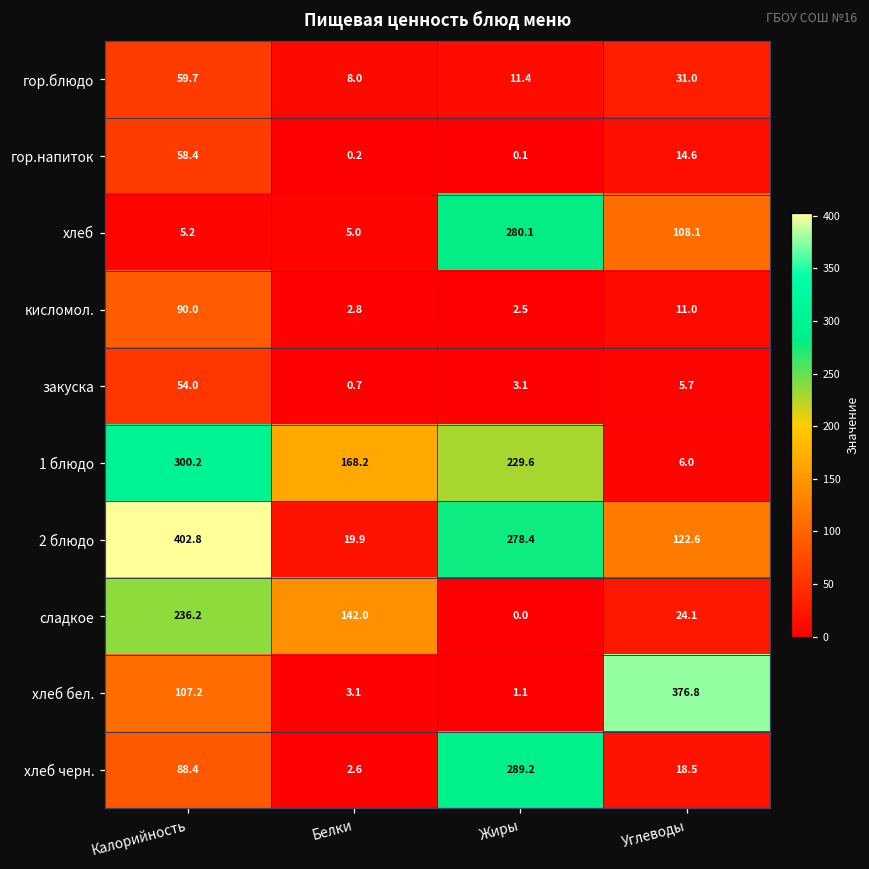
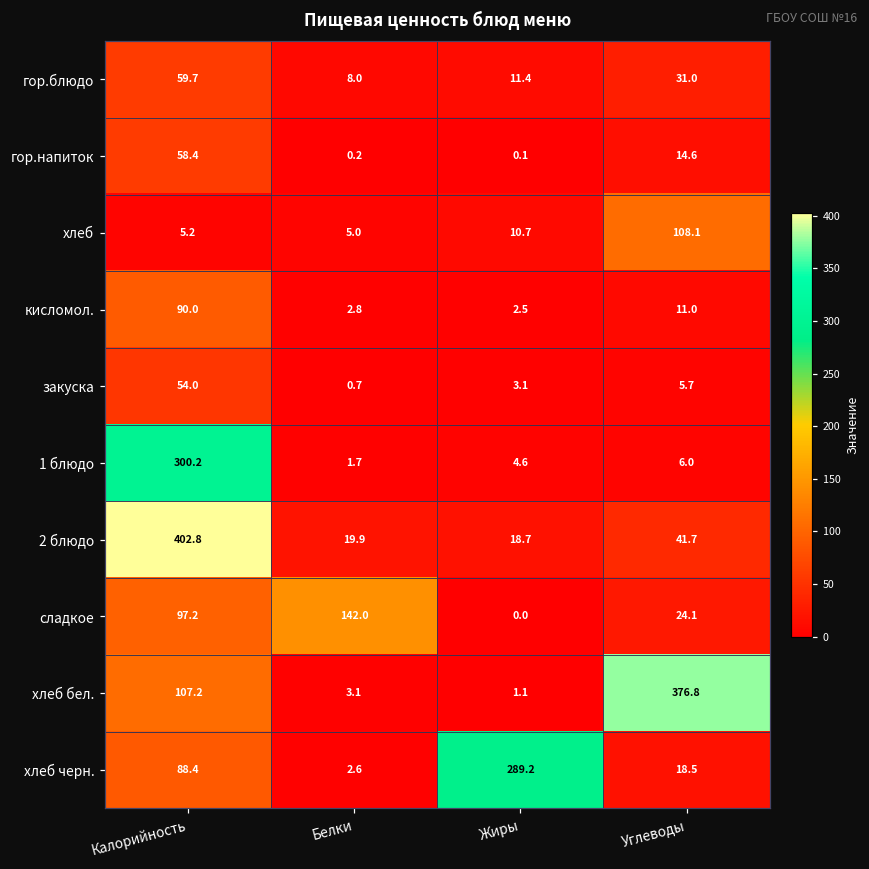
хлеб, Жиры: 280.1 -> 10.7
1 блюдо, Белки: 168.2 -> 1.7
1 блюдо, Жиры: 229.6 -> 4.6
2 блюдо, Жиры: 278.4 -> 18.7
2 блюдо, Углеводы: 122.6 -> 41.7
сладкое, Калорийность: 236.2 -> 97.2
